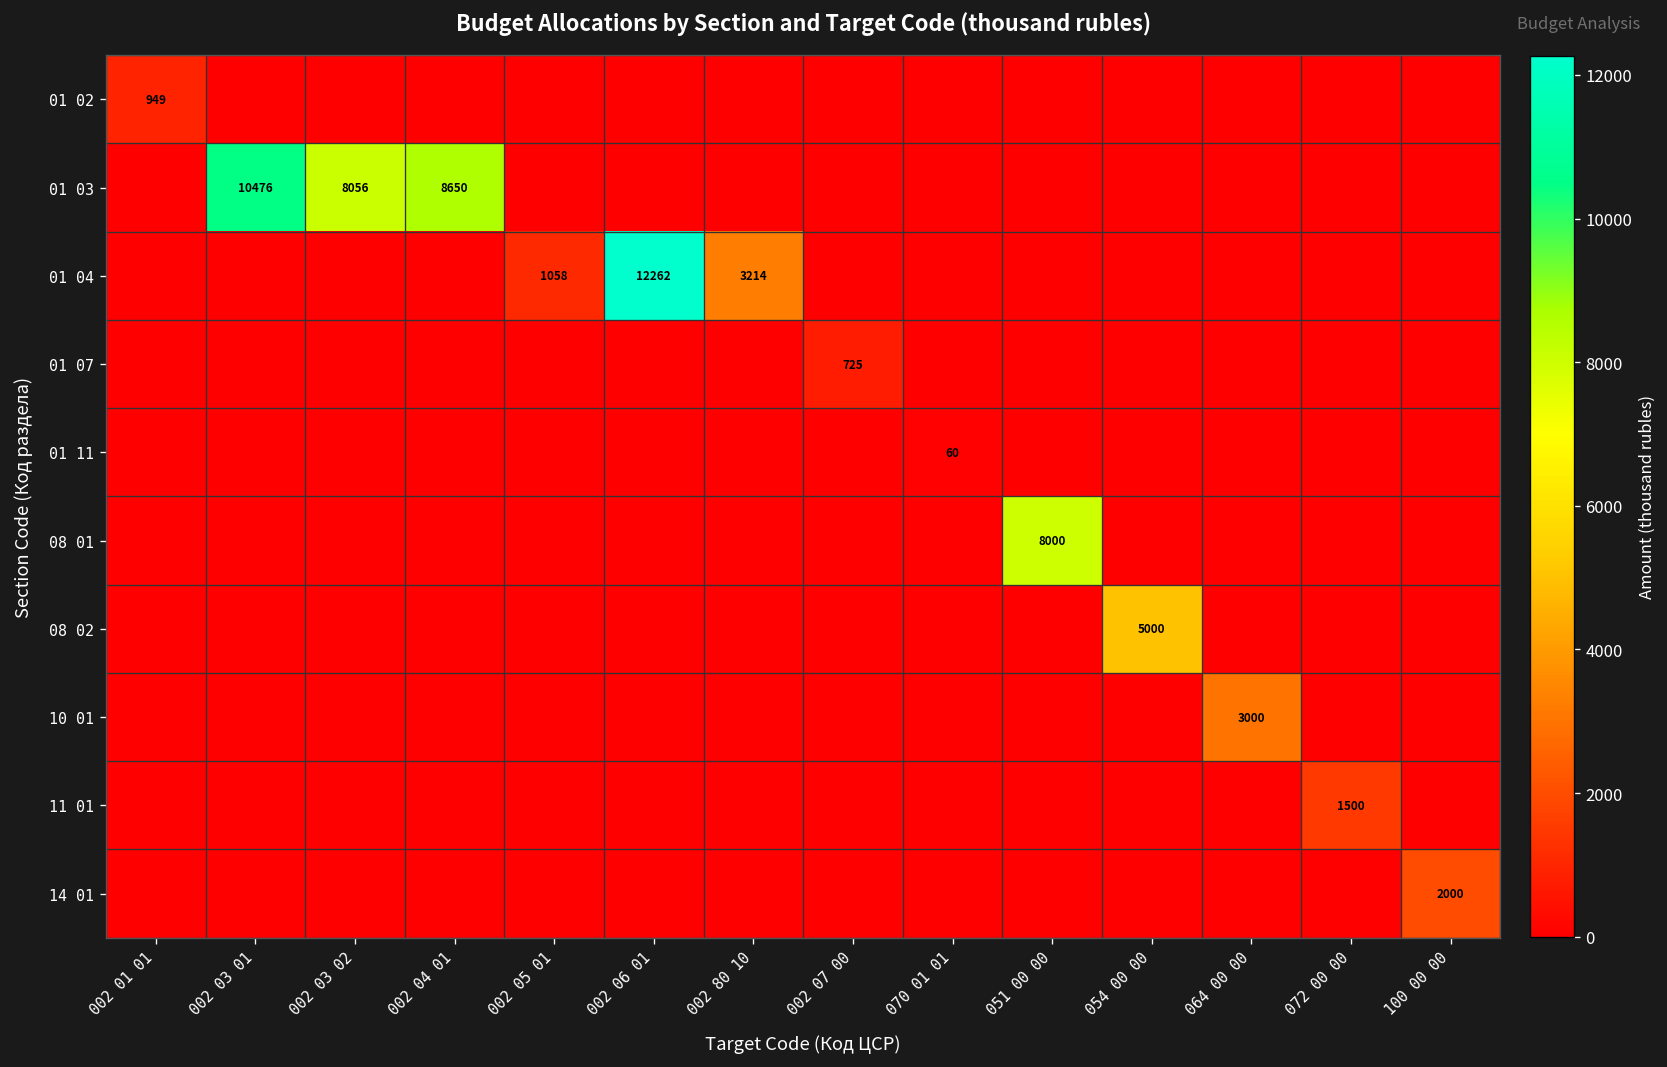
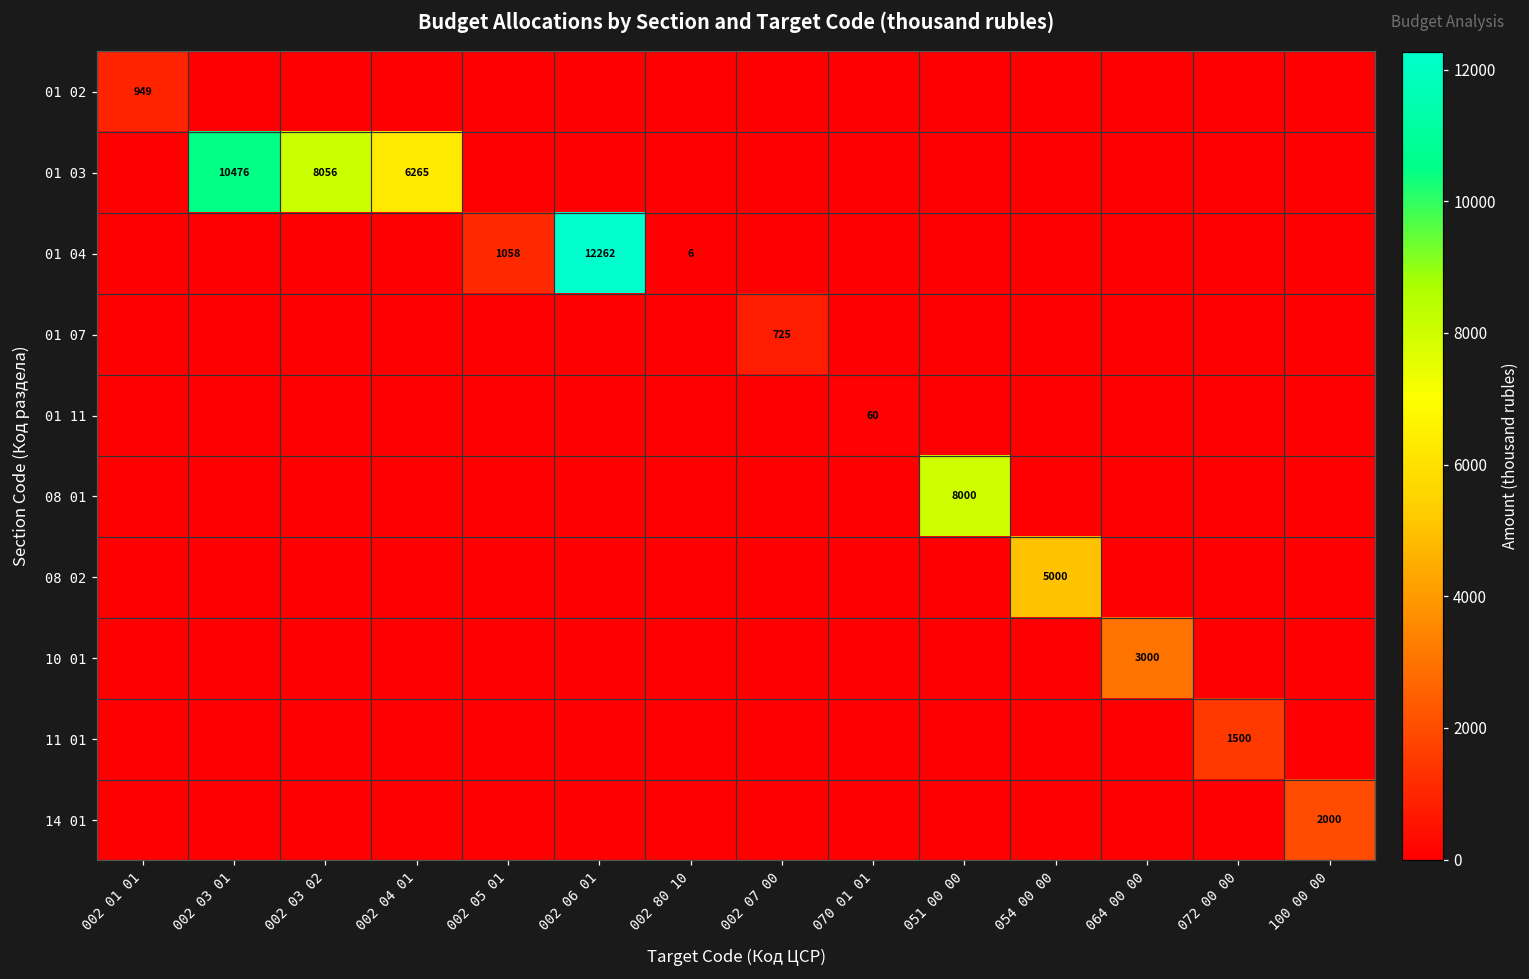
01 03, 002 04 01: 8650 -> 6265
01 04, 002 80 10: 3214 -> 6
